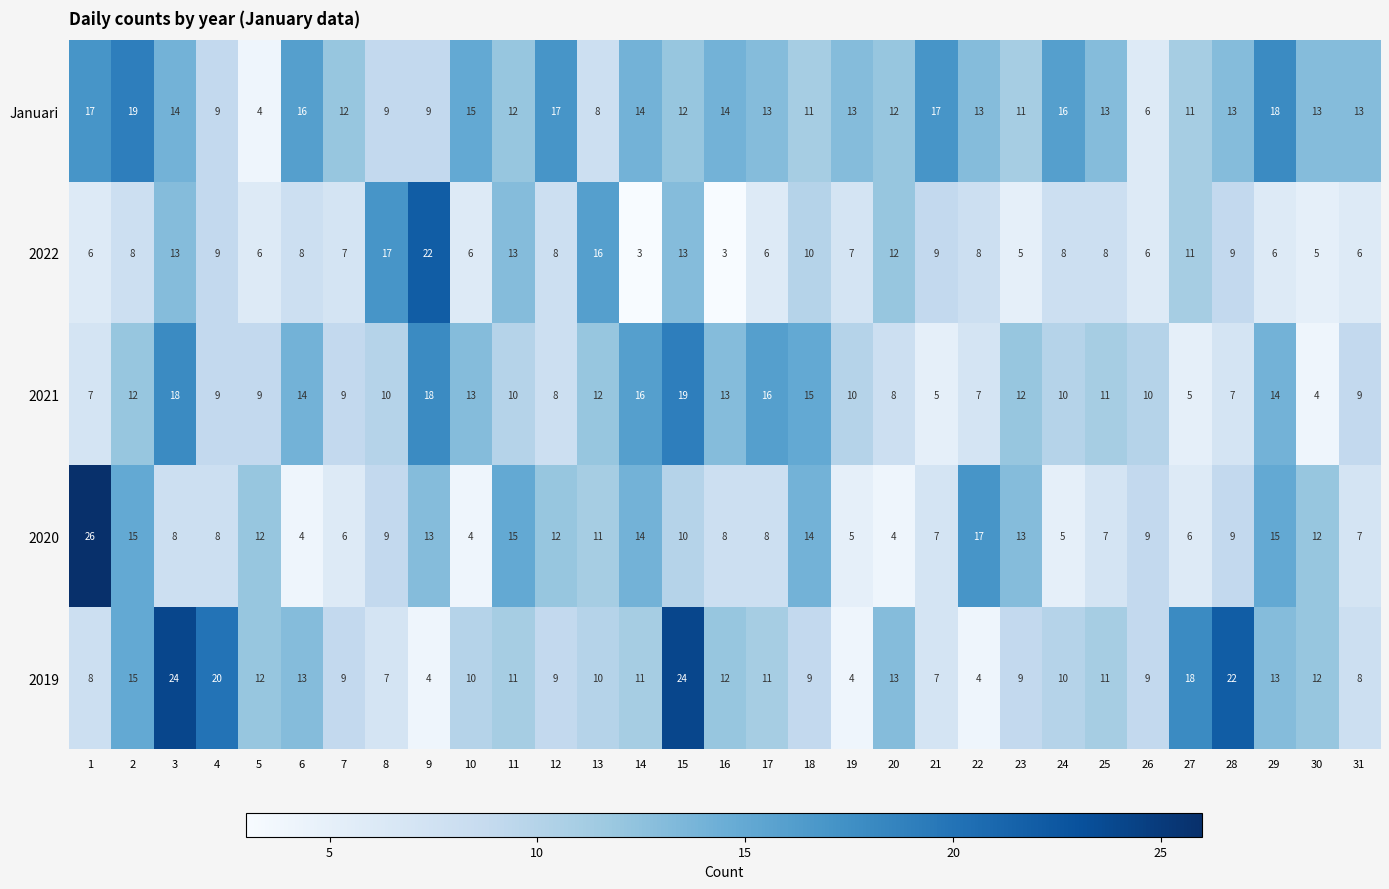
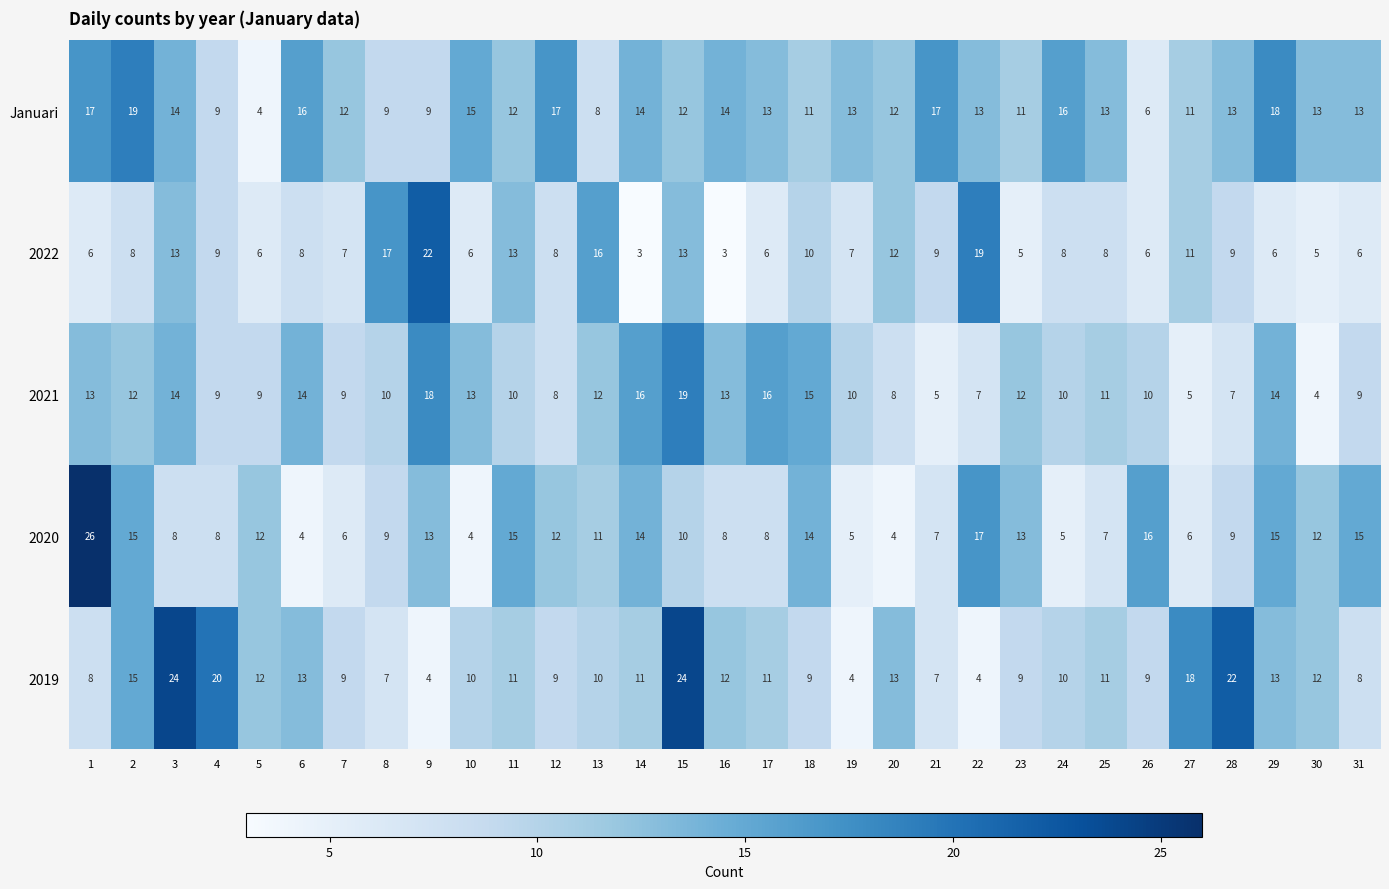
2022, 22: 8 -> 19
2021, 1: 7 -> 13
2021, 3: 18 -> 14
2020, 26: 9 -> 16
2020, 31: 7 -> 15
